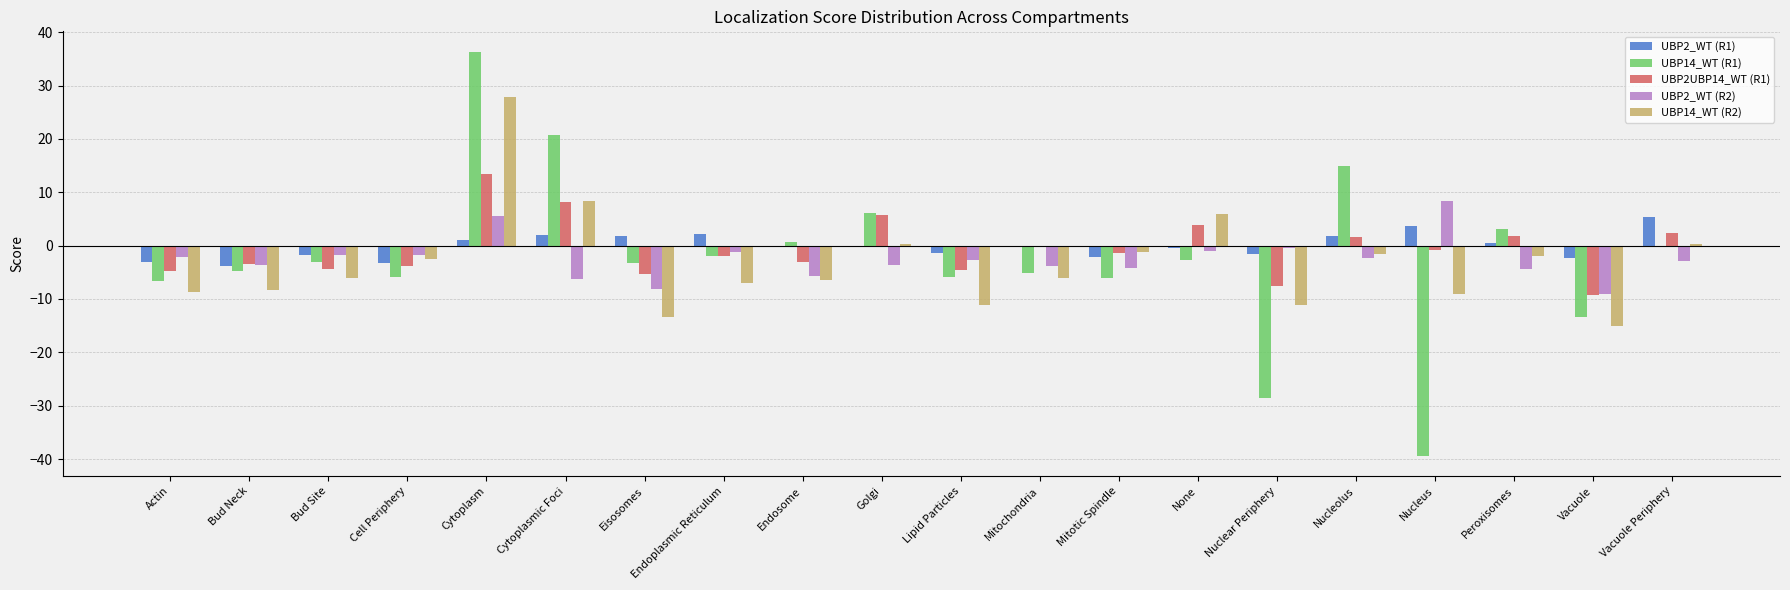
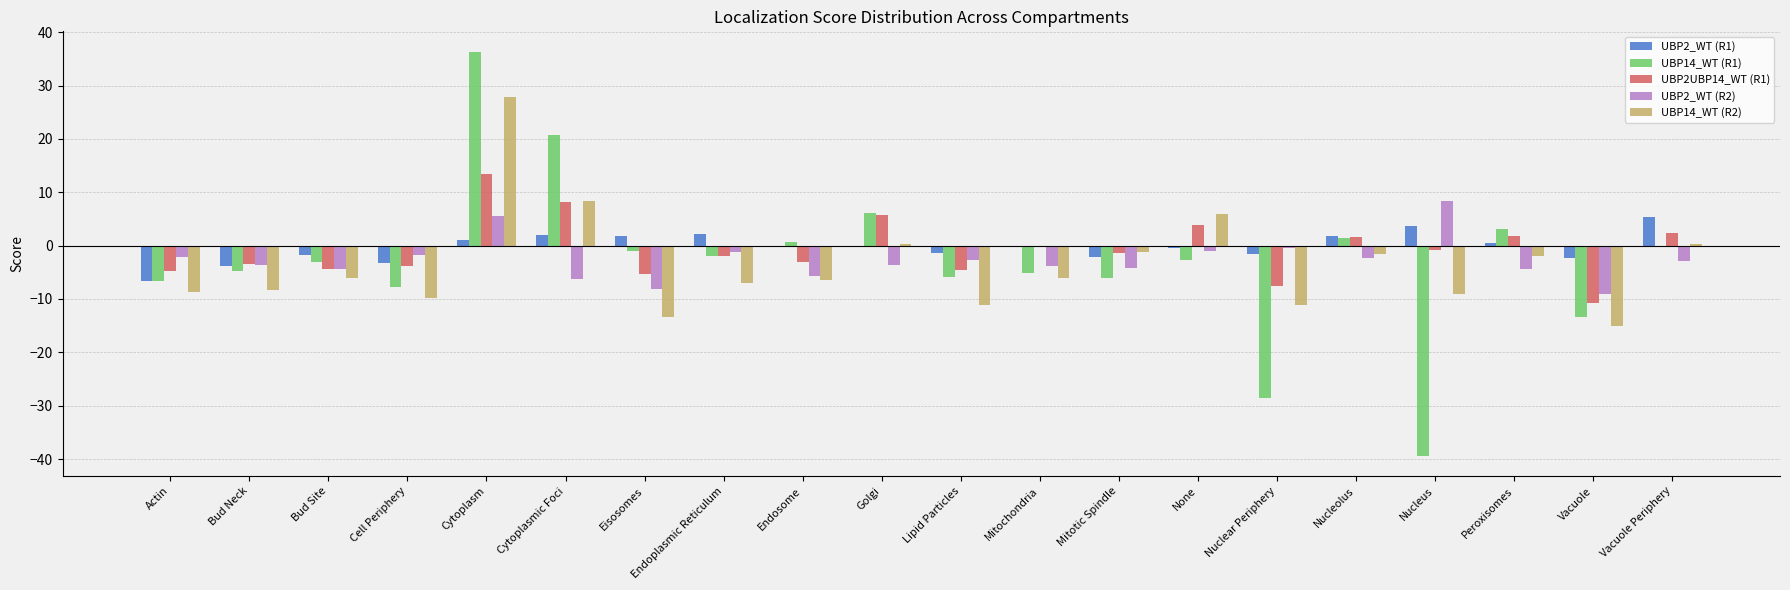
UBP2_WT (R1), Actin: -3 -> -7
UBP2_WT (R2), Bud Site: -2 -> -4
UBP14_WT (R1), Cell Periphery: -6 -> -8
UBP14_WT (R2), Cell Periphery: -2 -> -10
UBP14_WT (R1), Eisosomes: -3 -> -1
UBP14_WT (R1), Nucleolus: 15 -> 1
UBP2UBP14_WT (R1), Vacuole: -9 -> -11
